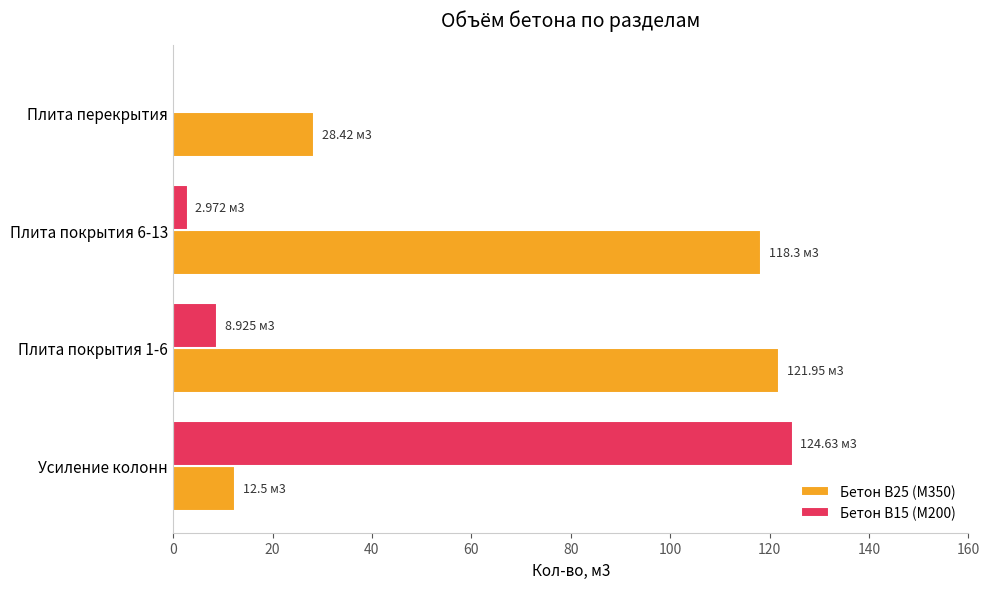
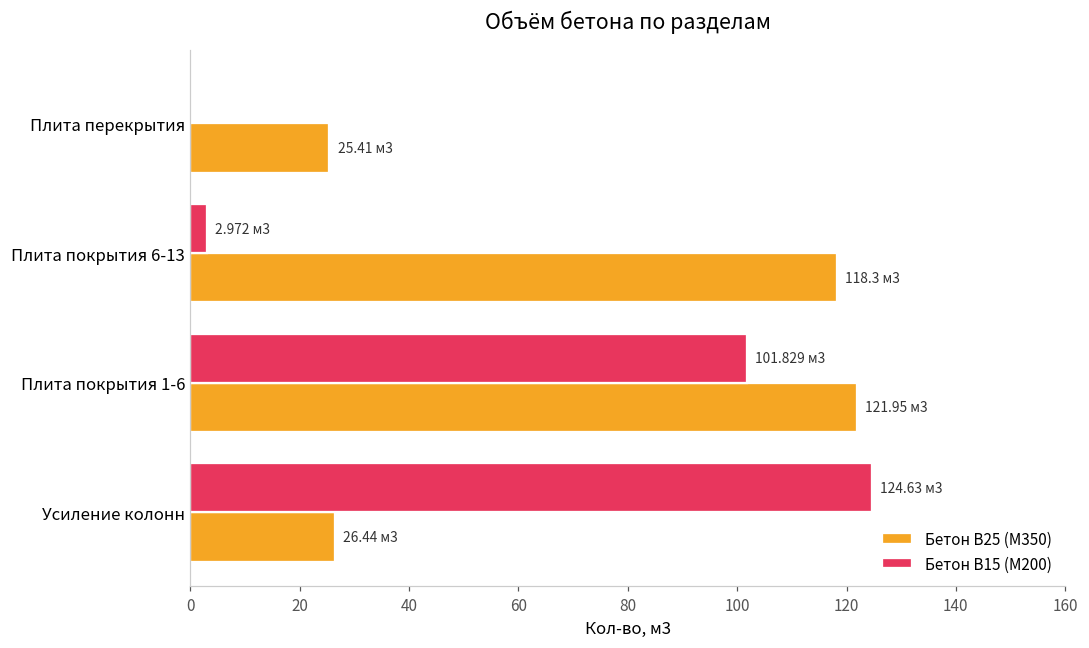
Бетон В25 (М350), Плита перекрытия: 28.42 -> 25.41
Бетон В15 (М200), Плита покрытия 1-6: 8.925 -> 101.829
Бетон В25 (М350), Усиление колонн: 12.5 -> 26.44
